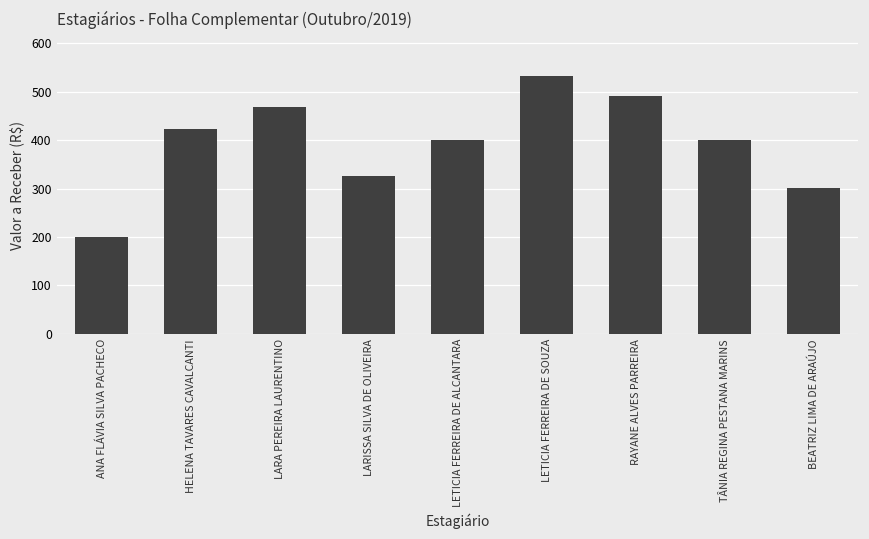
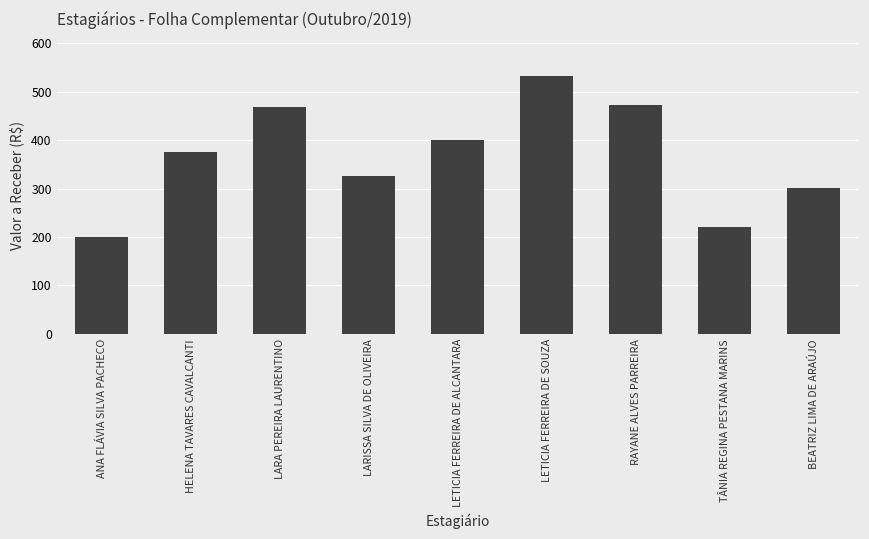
HELENA TAVARES CAVALCANTI: 420 -> 380
RAYANE ALVES PARREIRA: 490 -> 470
TÂNIA REGINA PESTANA MARINS: 400 -> 220
